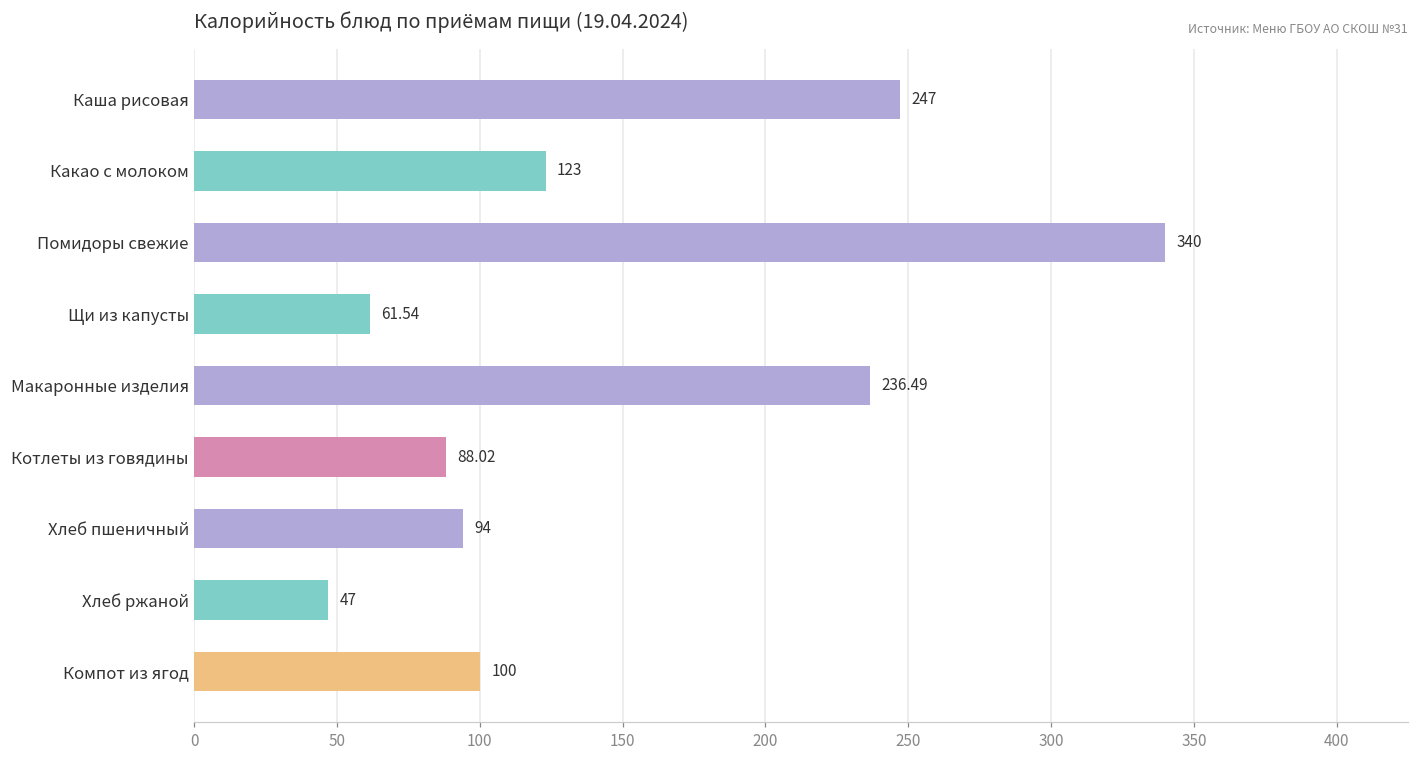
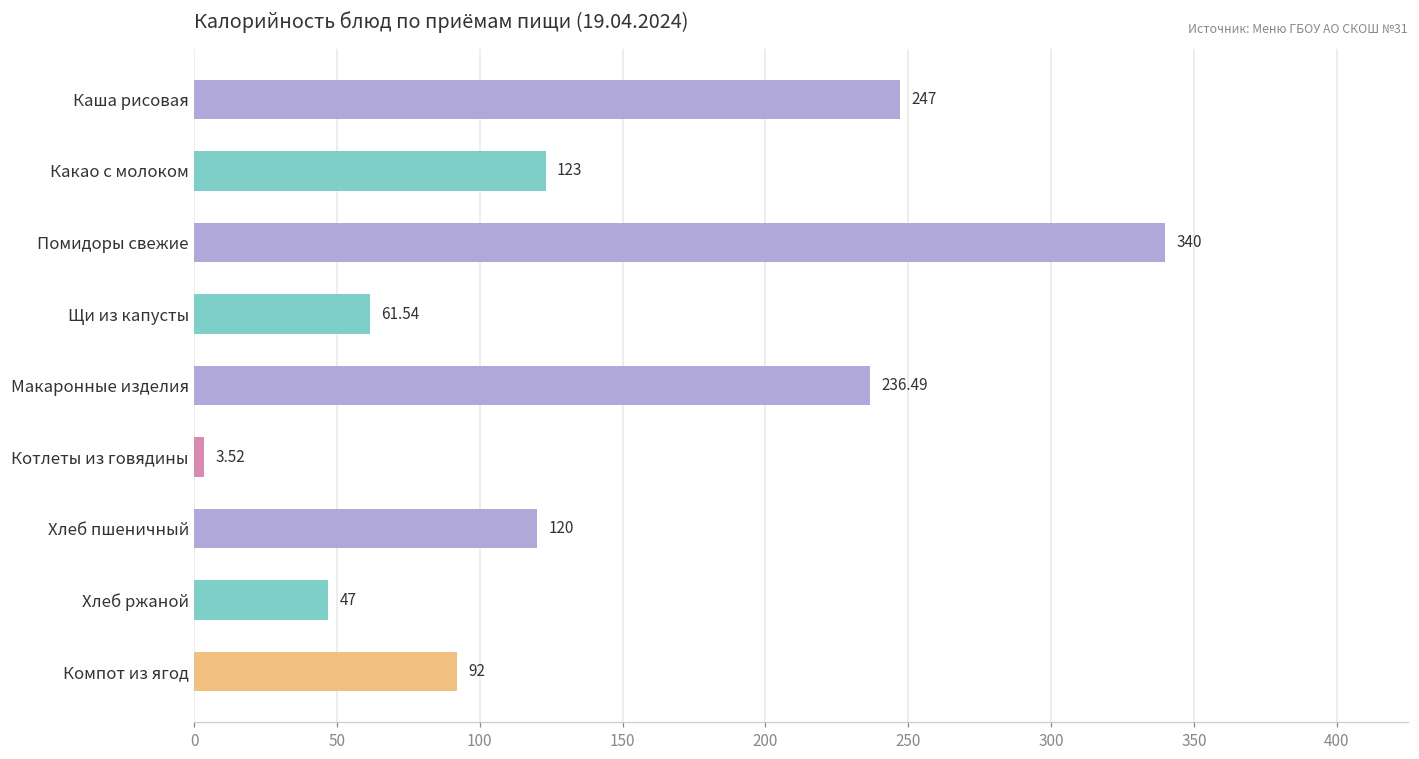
Котлеты из говядины: 88.02 -> 3.52
Хлеб пшеничный: 94 -> 120
Компот из ягод: 100 -> 92
